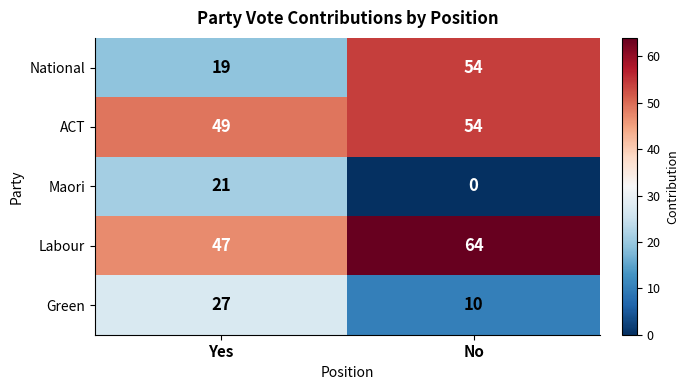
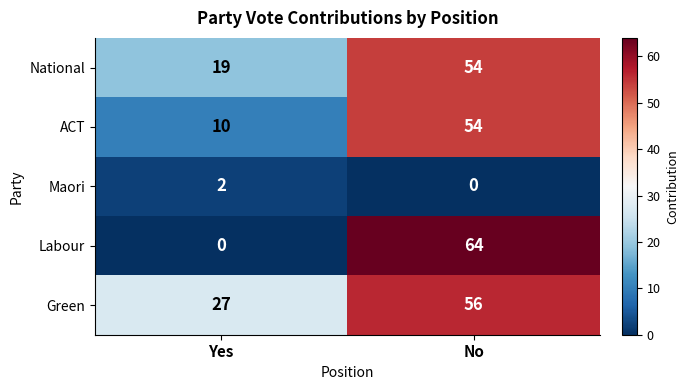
ACT, Yes: 49 -> 10
Maori, Yes: 21 -> 2
Labour, Yes: 47 -> 0
Green, No: 10 -> 56
